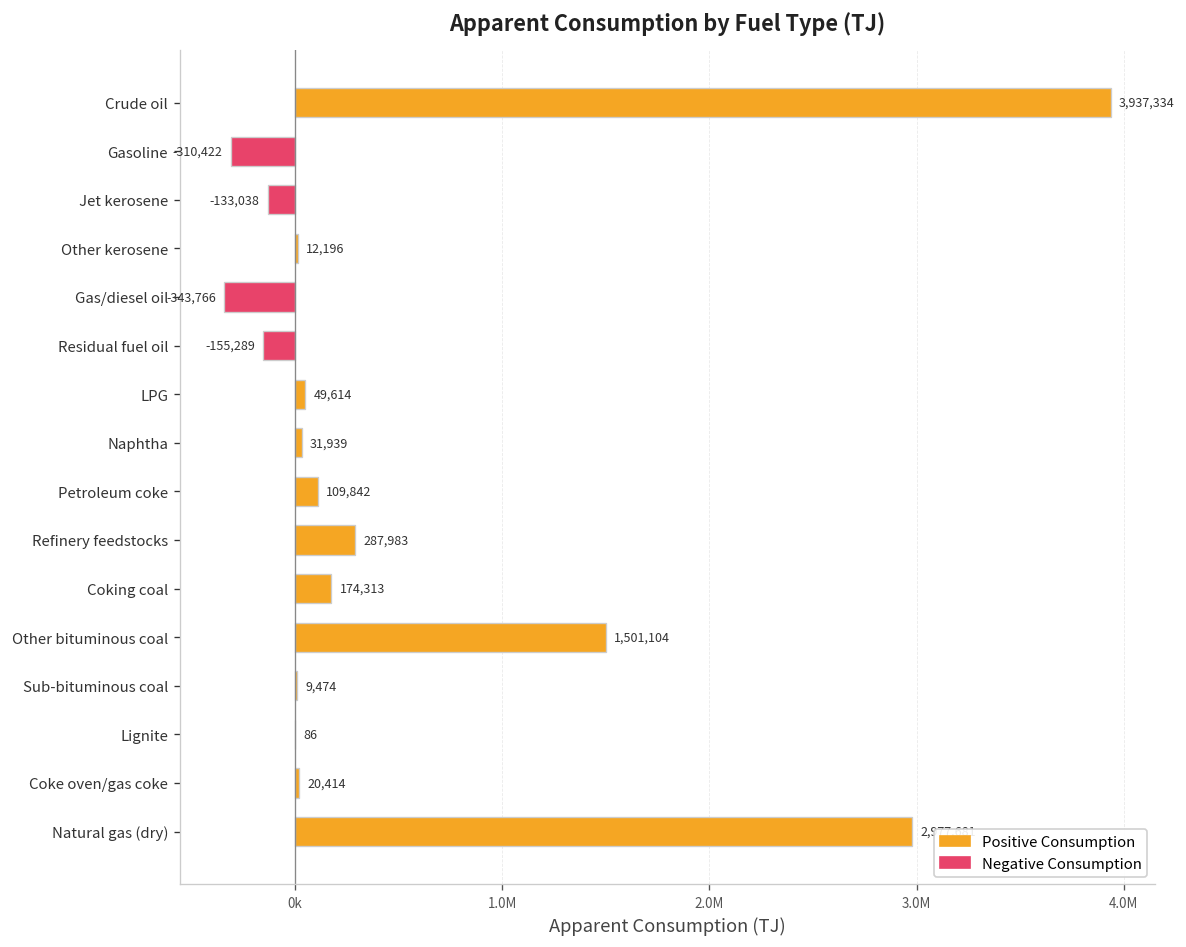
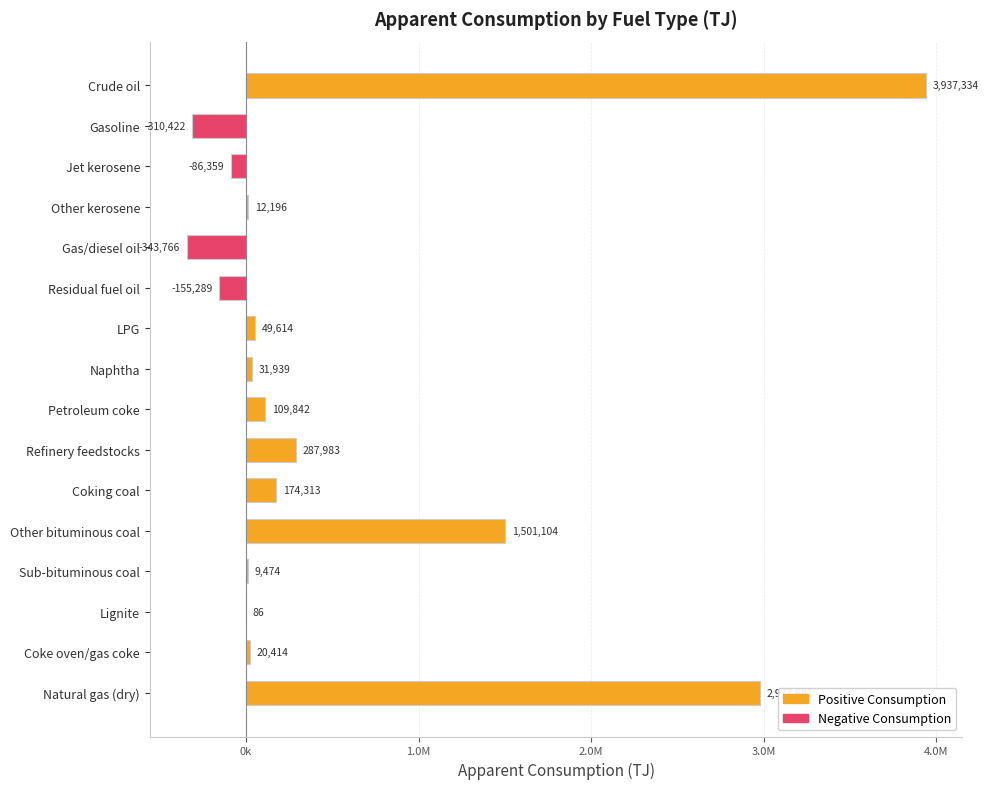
Jet kerosene: -133,038 -> -86,359
